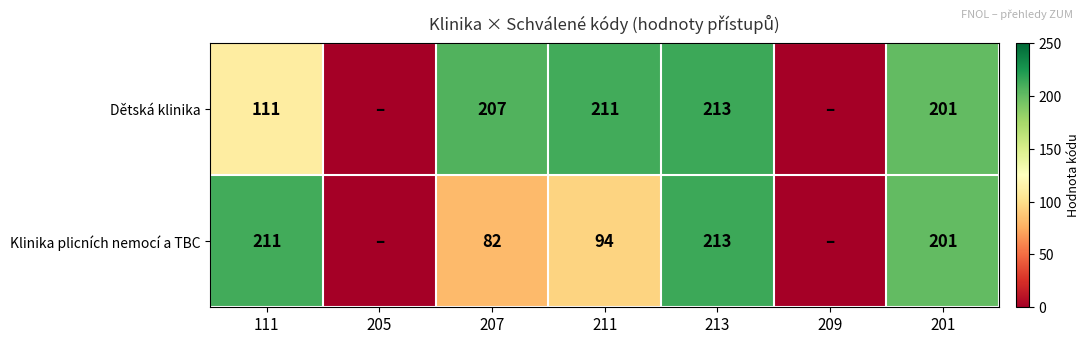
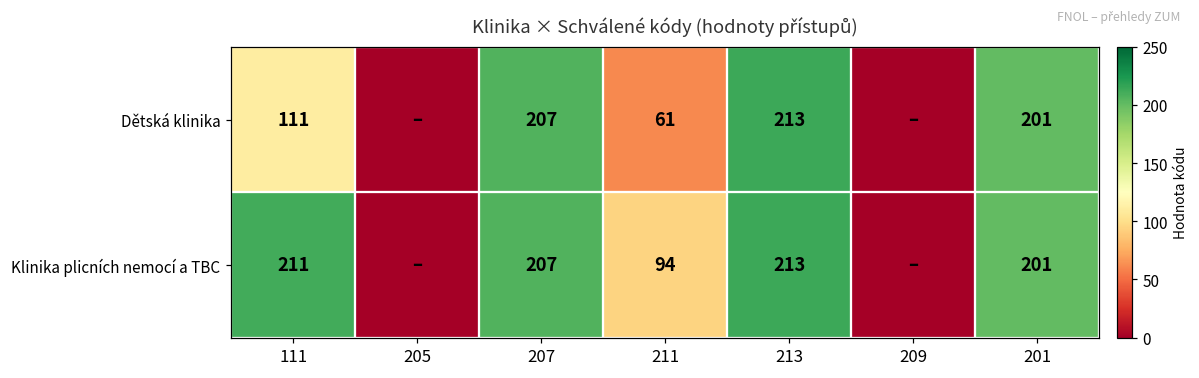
Dětská klinika, 211: 211 -> 61
Klinika plicních nemocí a TBC, 207: 82 -> 207
